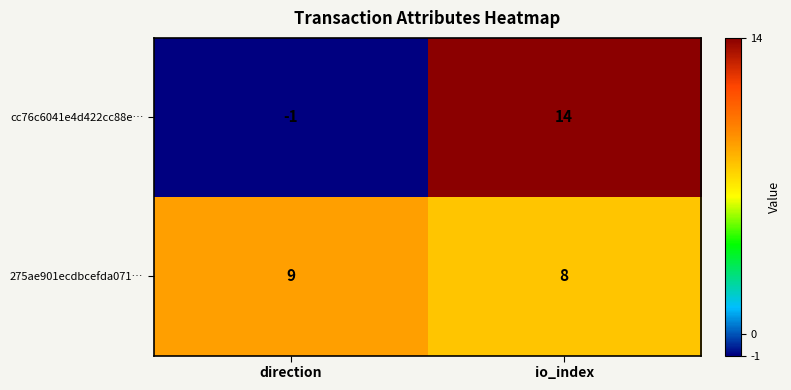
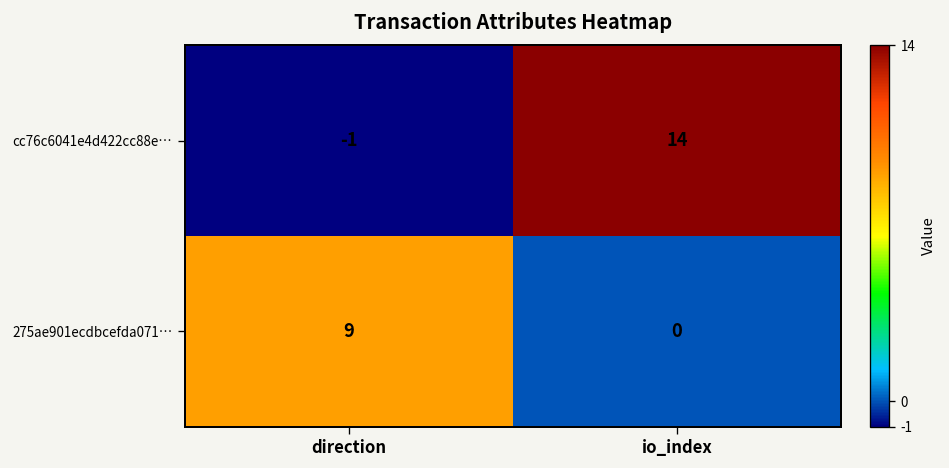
275ae901ecdbcefda071…, io_index: 8 -> 0
